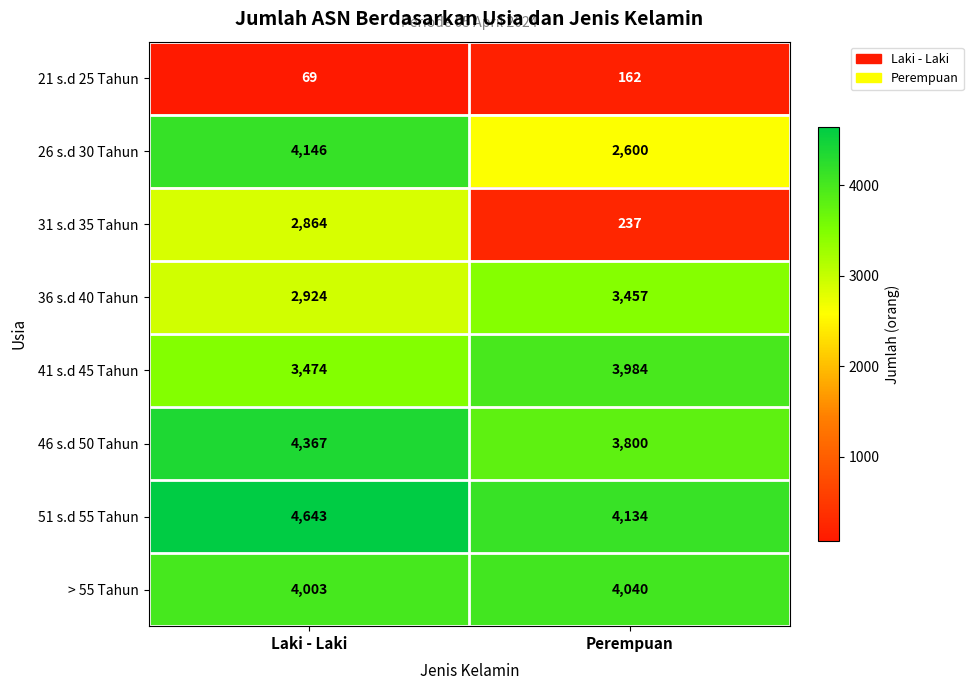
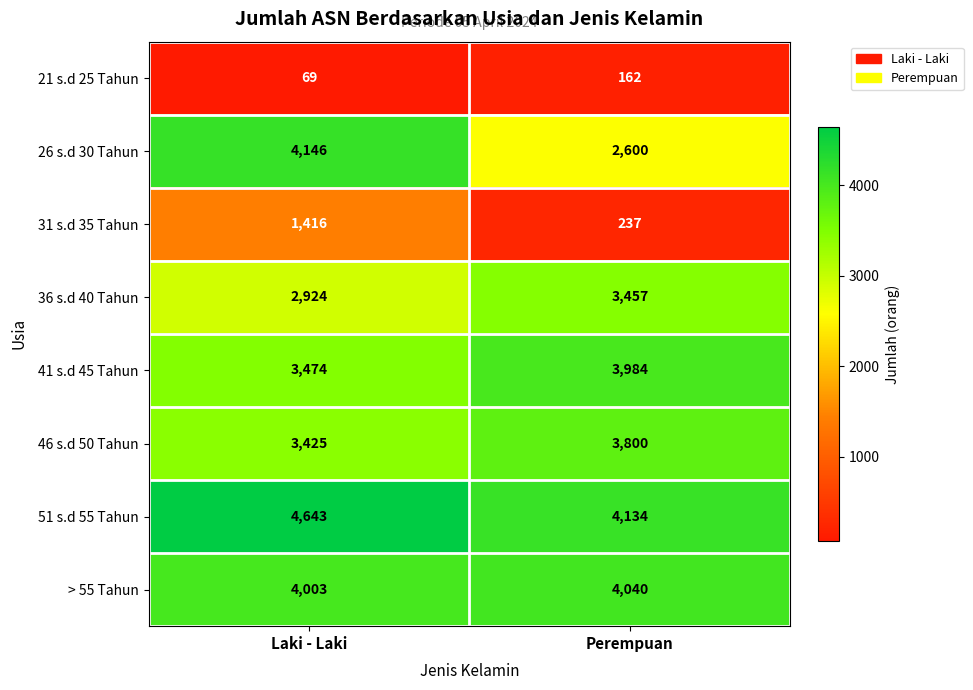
31 s.d 35 Tahun, Laki - Laki: 2,864 -> 1,416
46 s.d 50 Tahun, Laki - Laki: 4,367 -> 3,425
